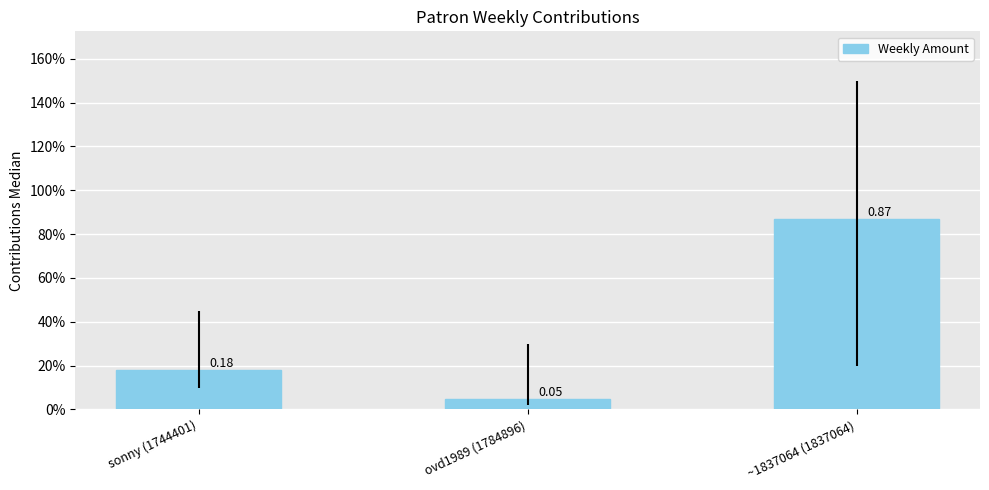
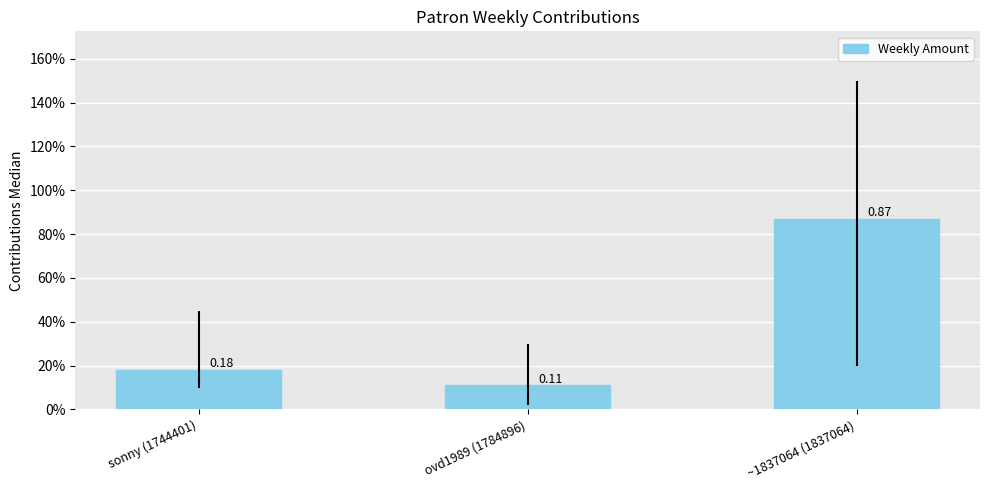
ovd1989 (1784896): 0.05 -> 0.11
